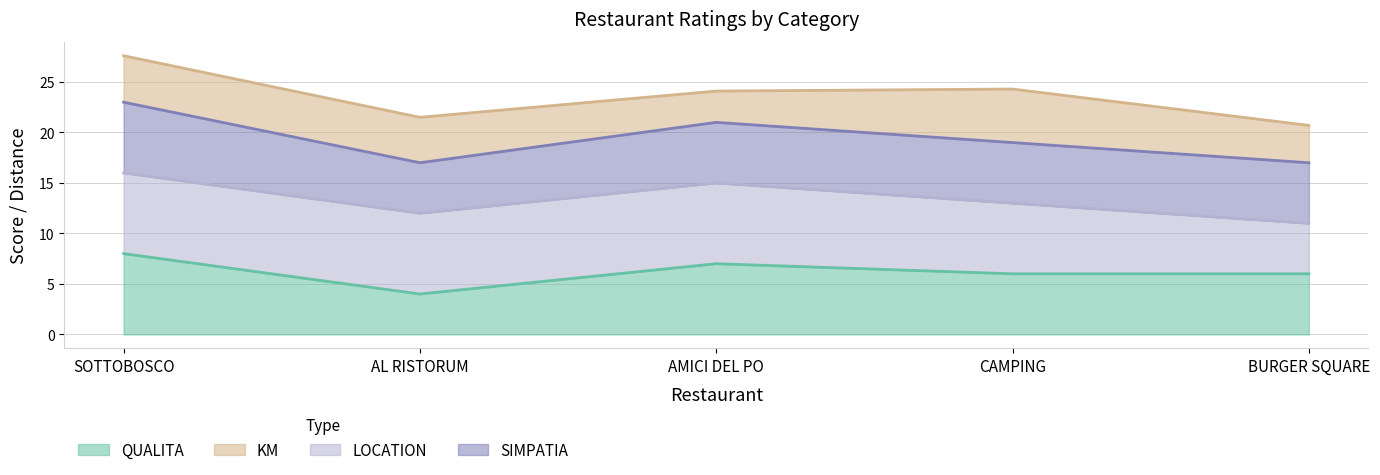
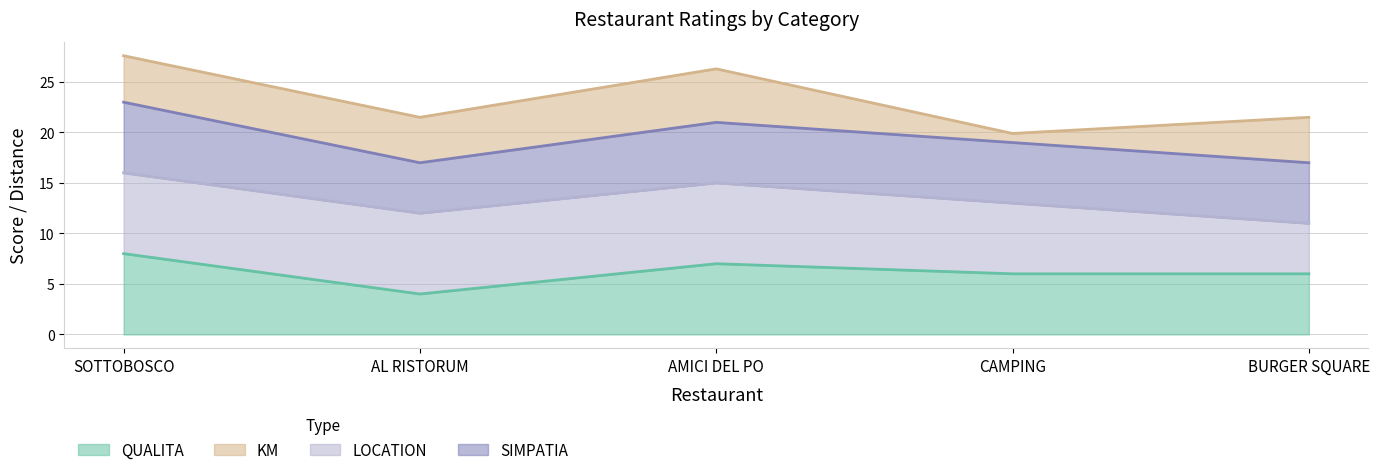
KM, AMICI DEL PO: 3.1 -> 5.3
KM, CAMPING: 5.3 -> 0.9
KM, BURGER SQUARE: 3.7 -> 4.5
